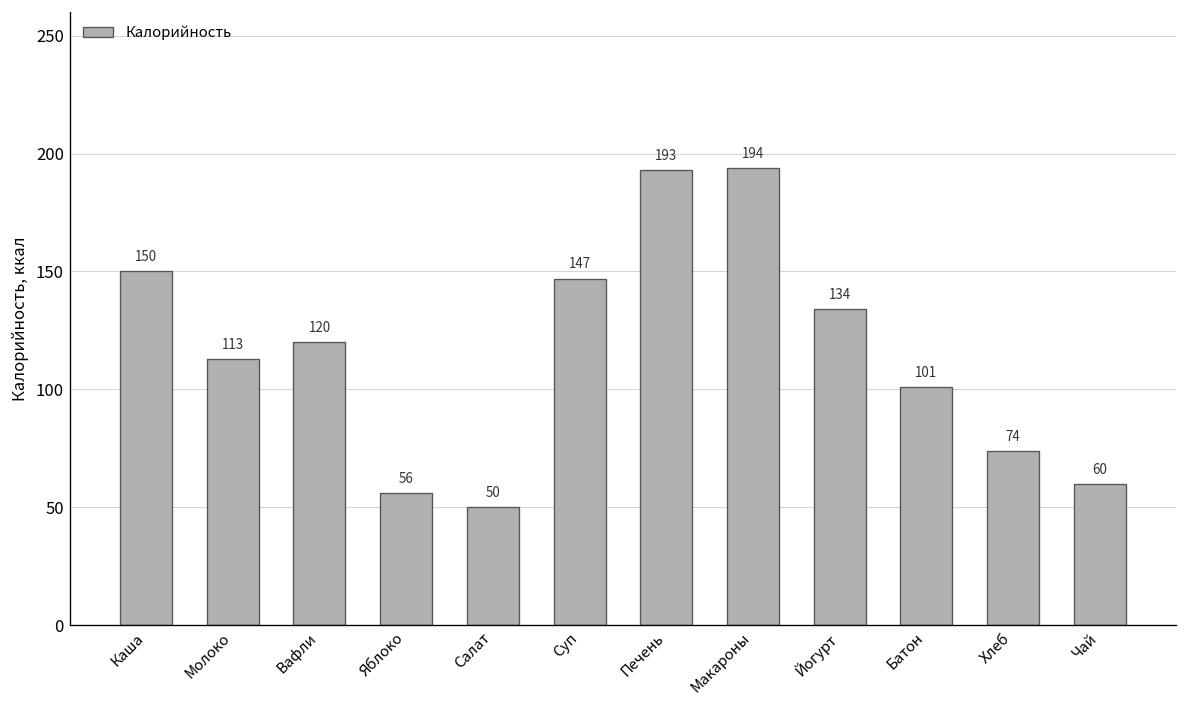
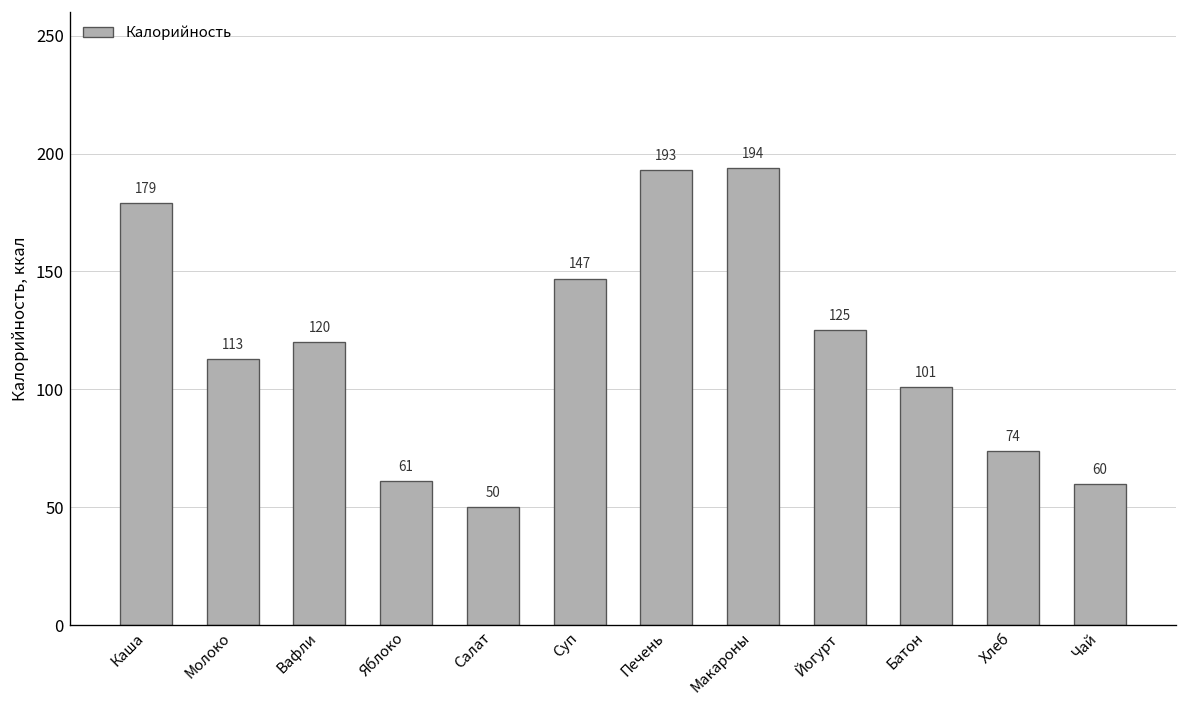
Каша: 150 -> 179
Яблоко: 56 -> 61
Йогурт: 134 -> 125
